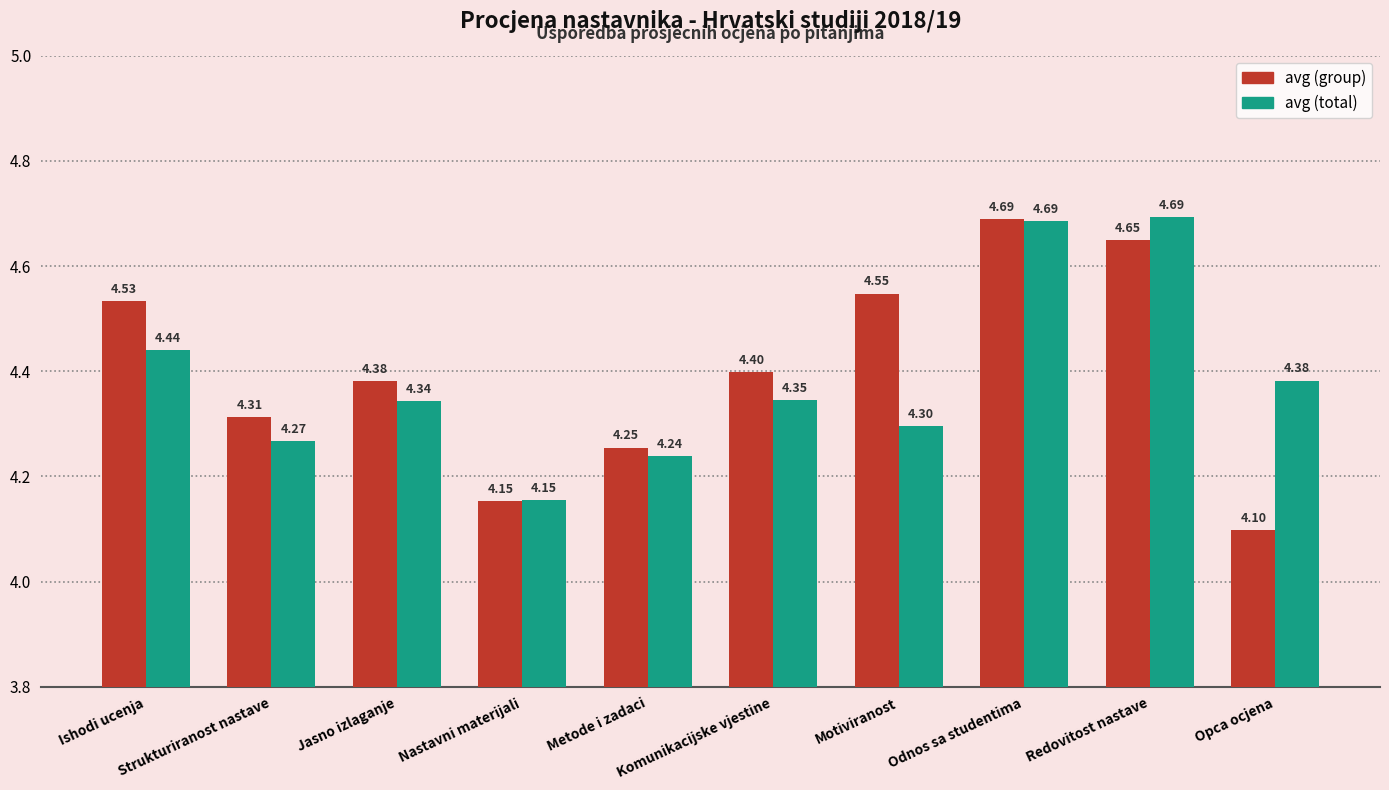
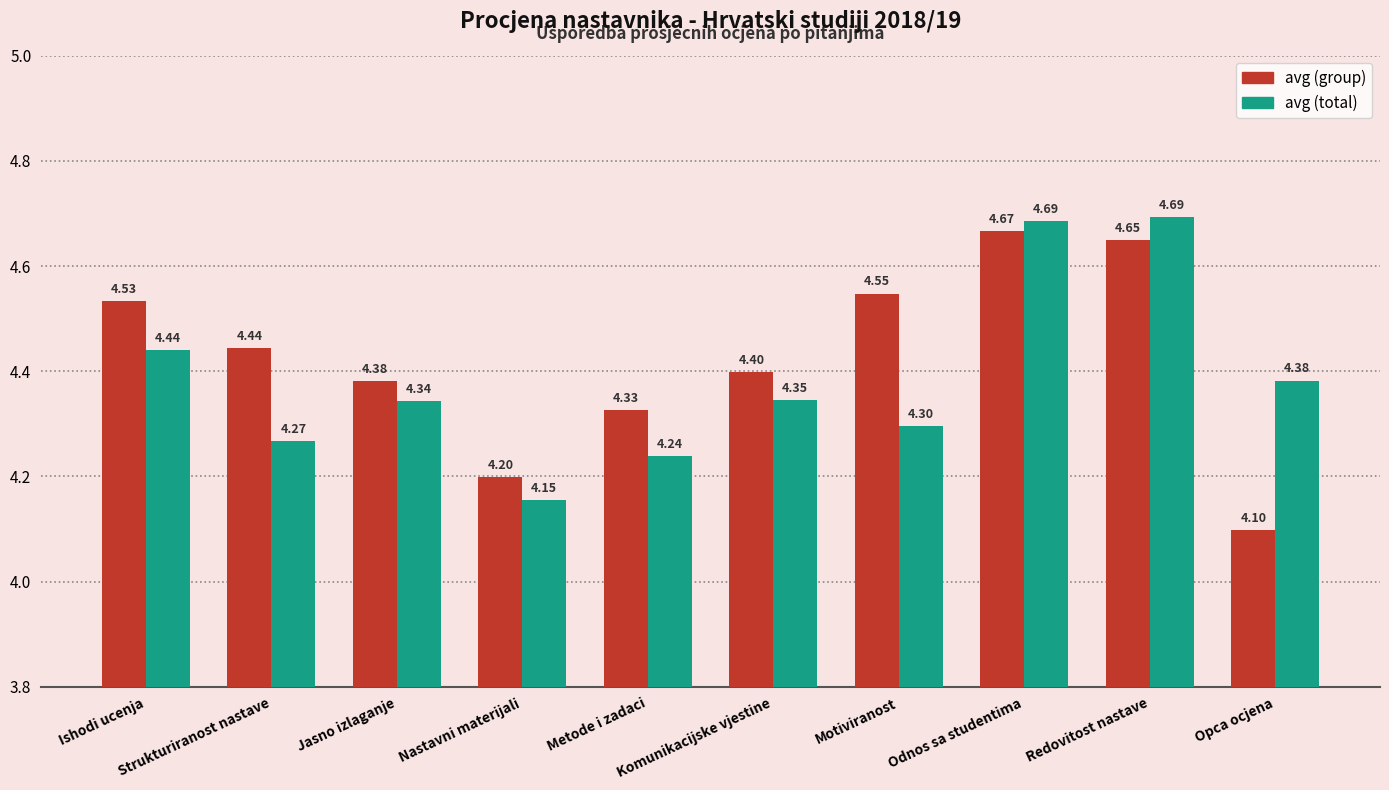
avg (group), Strukturiranost nastave: 4.31 -> 4.44
avg (group), Nastavni materijali: 4.15 -> 4.20
avg (group), Metode i zadaci: 4.25 -> 4.33
avg (group), Odnos sa studentima: 4.69 -> 4.67
